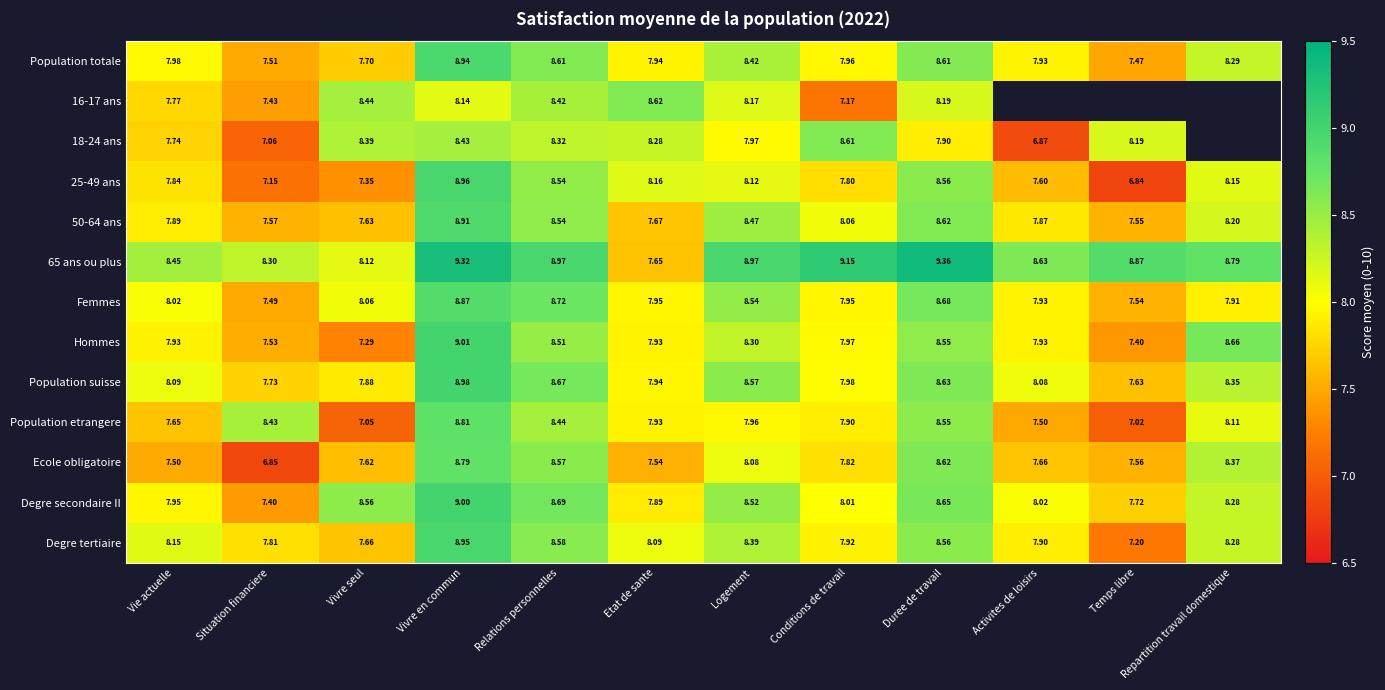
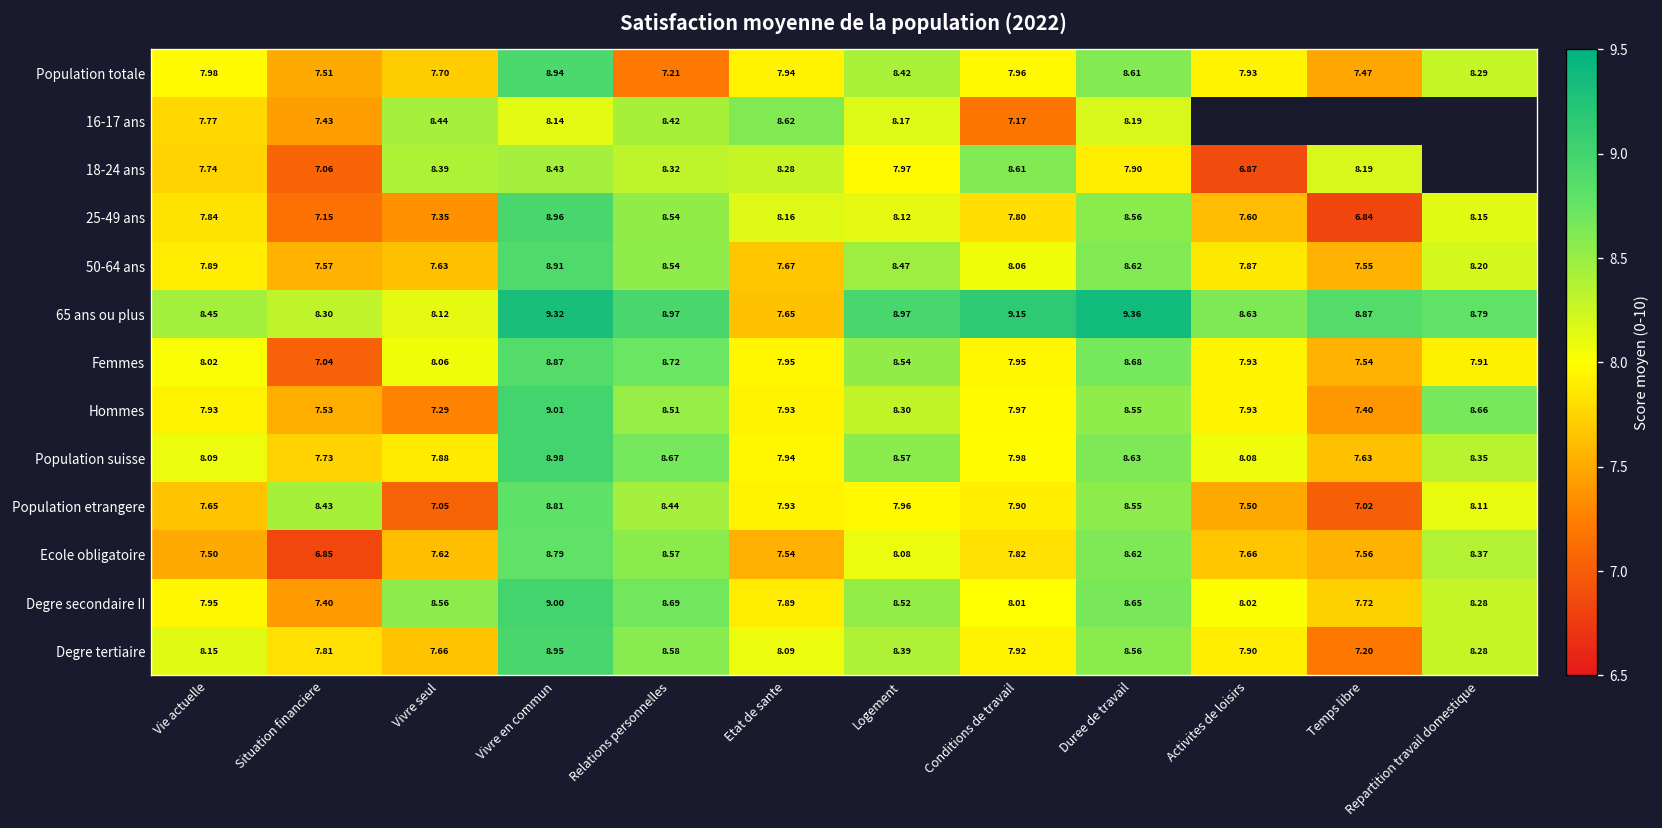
Population totale, Relations personnelles: 8.61 -> 7.21
Femmes, Situation financiere: 7.49 -> 7.04
